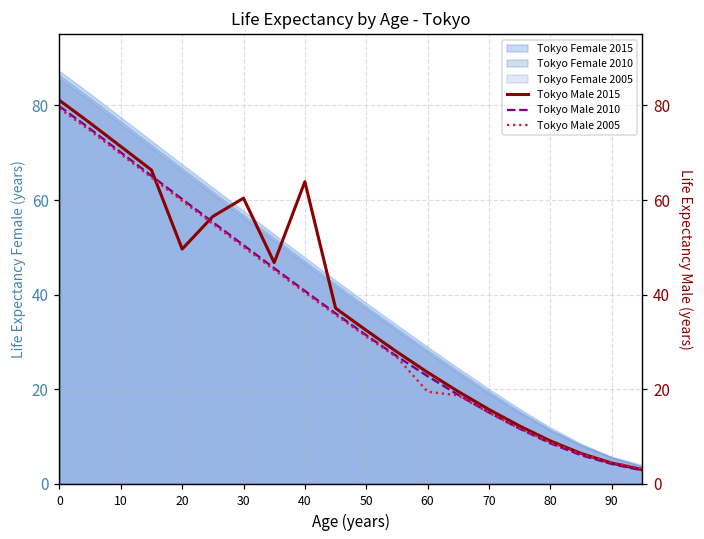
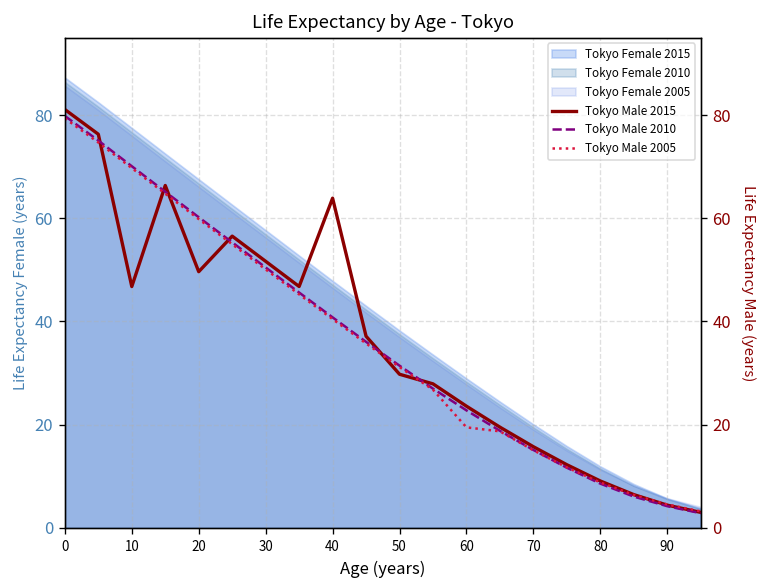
Tokyo Male 2015, 10: 71 -> 47
Tokyo Male 2015, 30: 60 -> 52
Tokyo Male 2015, 50: 32 -> 30
